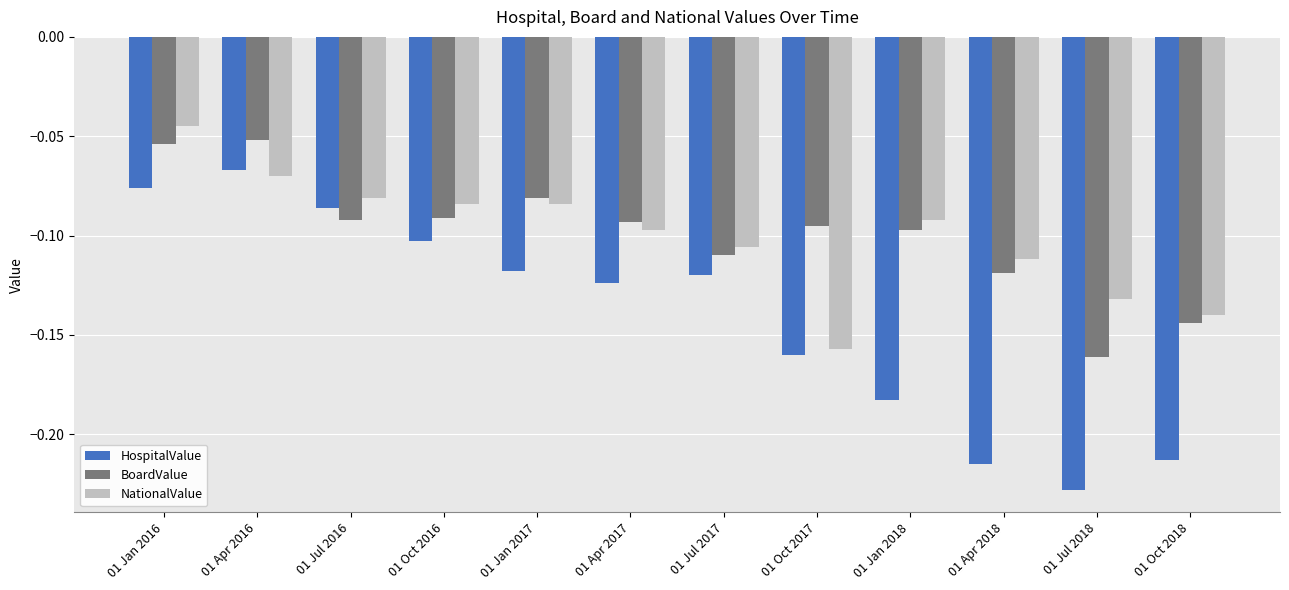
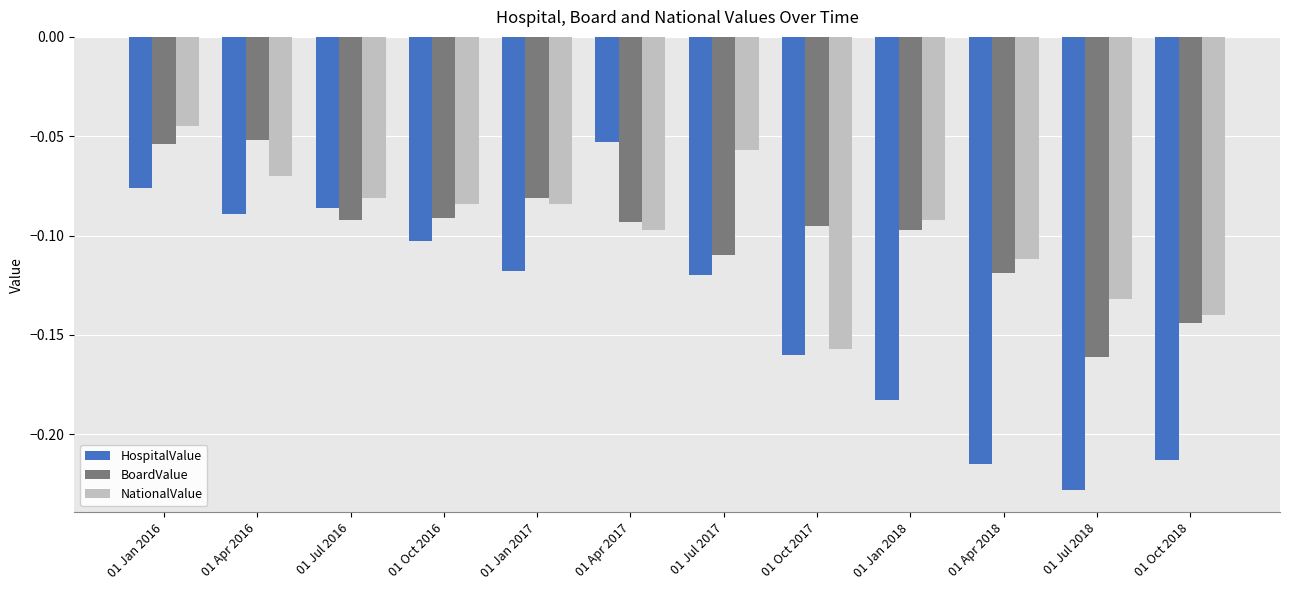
HospitalValue, 01 Apr 2016: -0.067 -> -0.089
HospitalValue, 01 Apr 2017: -0.124 -> -0.053
NationalValue, 01 Jul 2017: -0.106 -> -0.057
